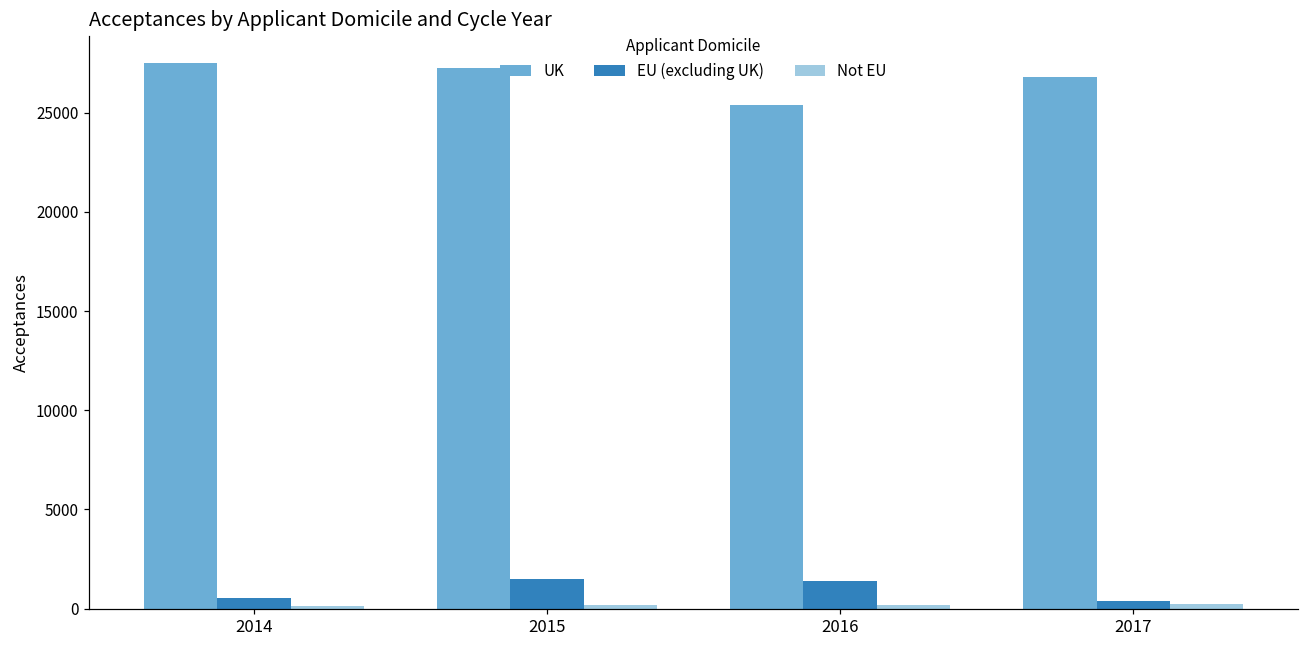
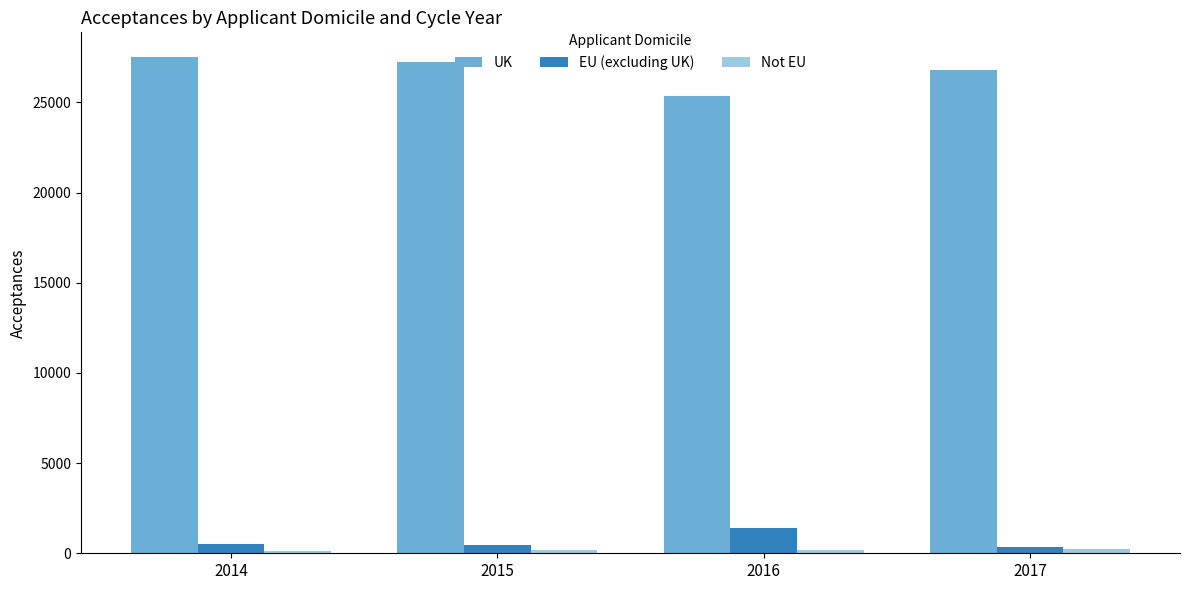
EU (excluding UK), 2015: 1500 -> 400
